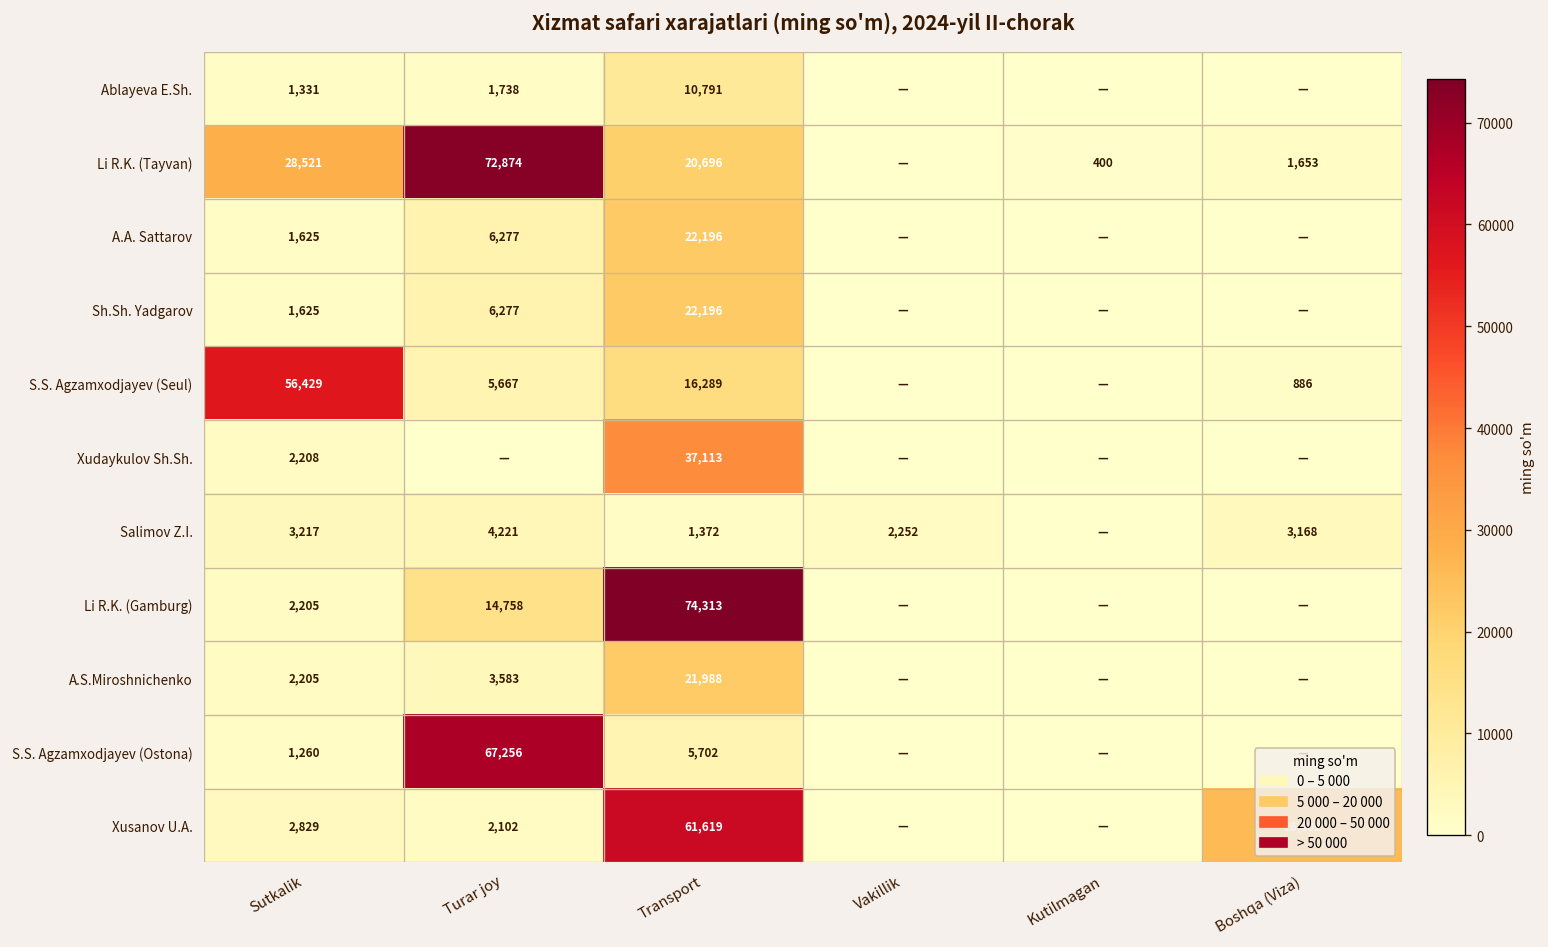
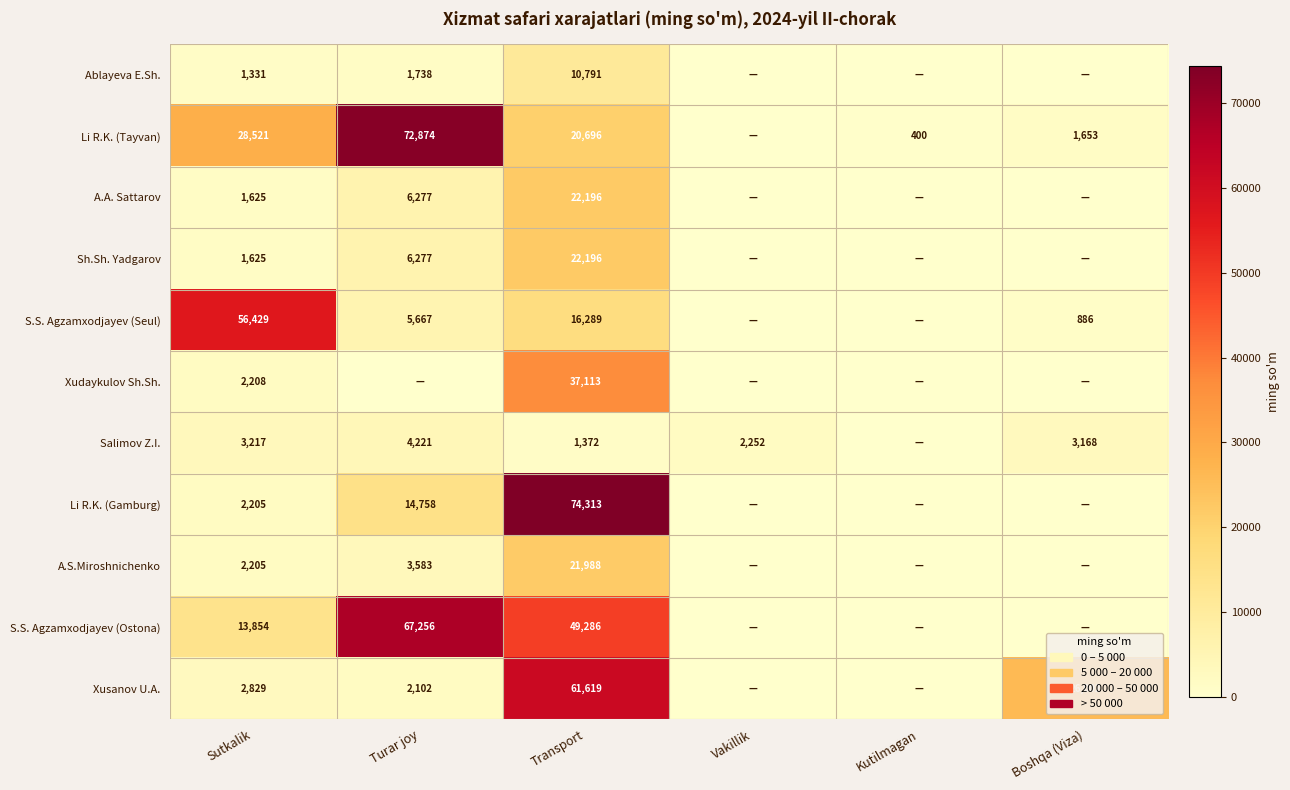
S.S. Agzamxodjayev (Ostona), Sutkalik: 1,260 -> 13,854
S.S. Agzamxodjayev (Ostona), Transport: 5,702 -> 49,286
